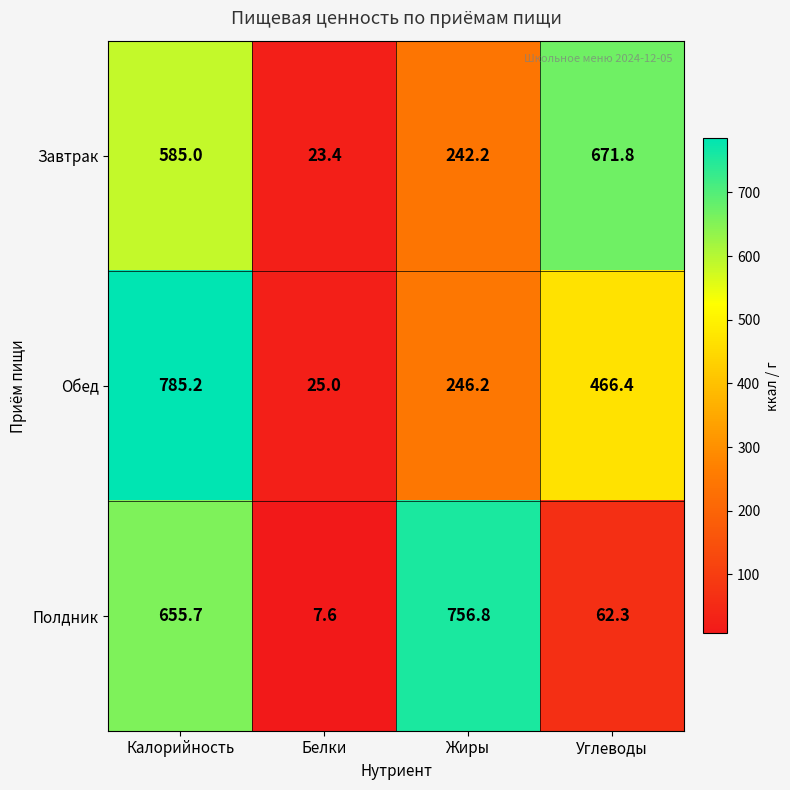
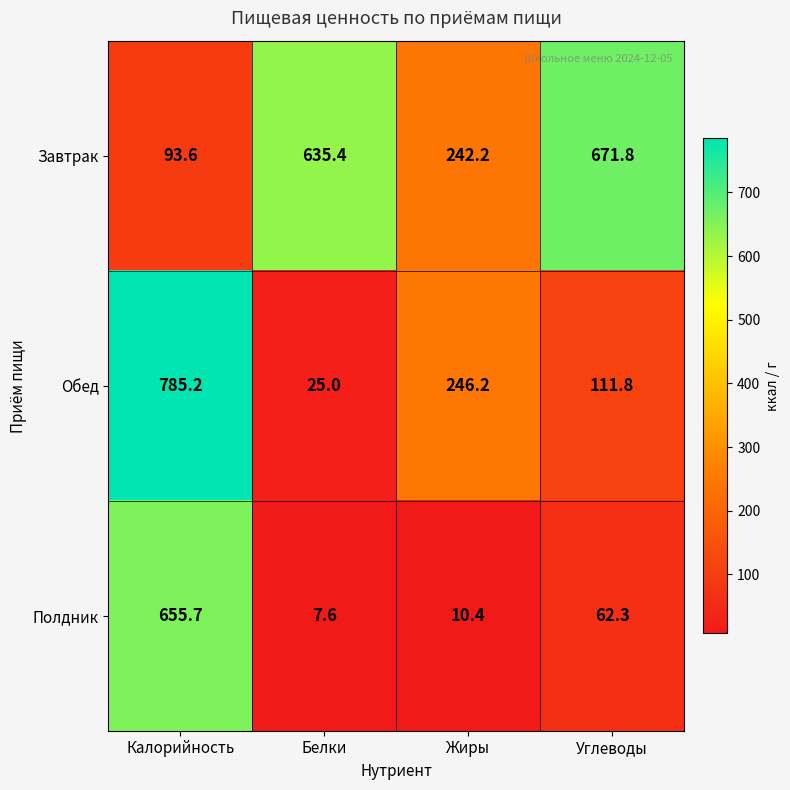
Завтрак, Калорийность: 585.0 -> 93.6
Завтрак, Белки: 23.4 -> 635.4
Обед, Углеводы: 466.4 -> 111.8
Полдник, Жиры: 756.8 -> 10.4
